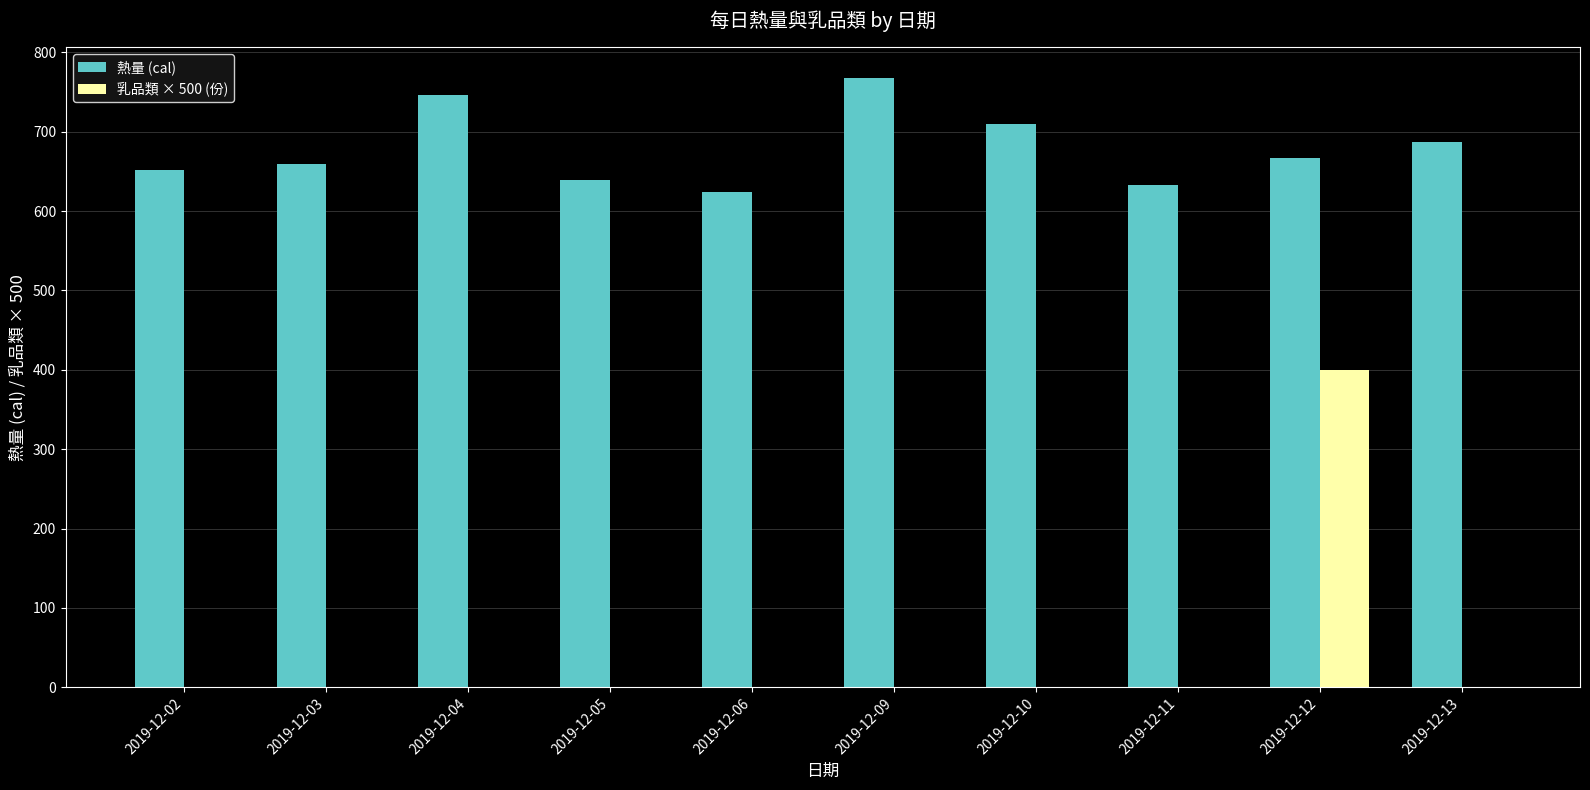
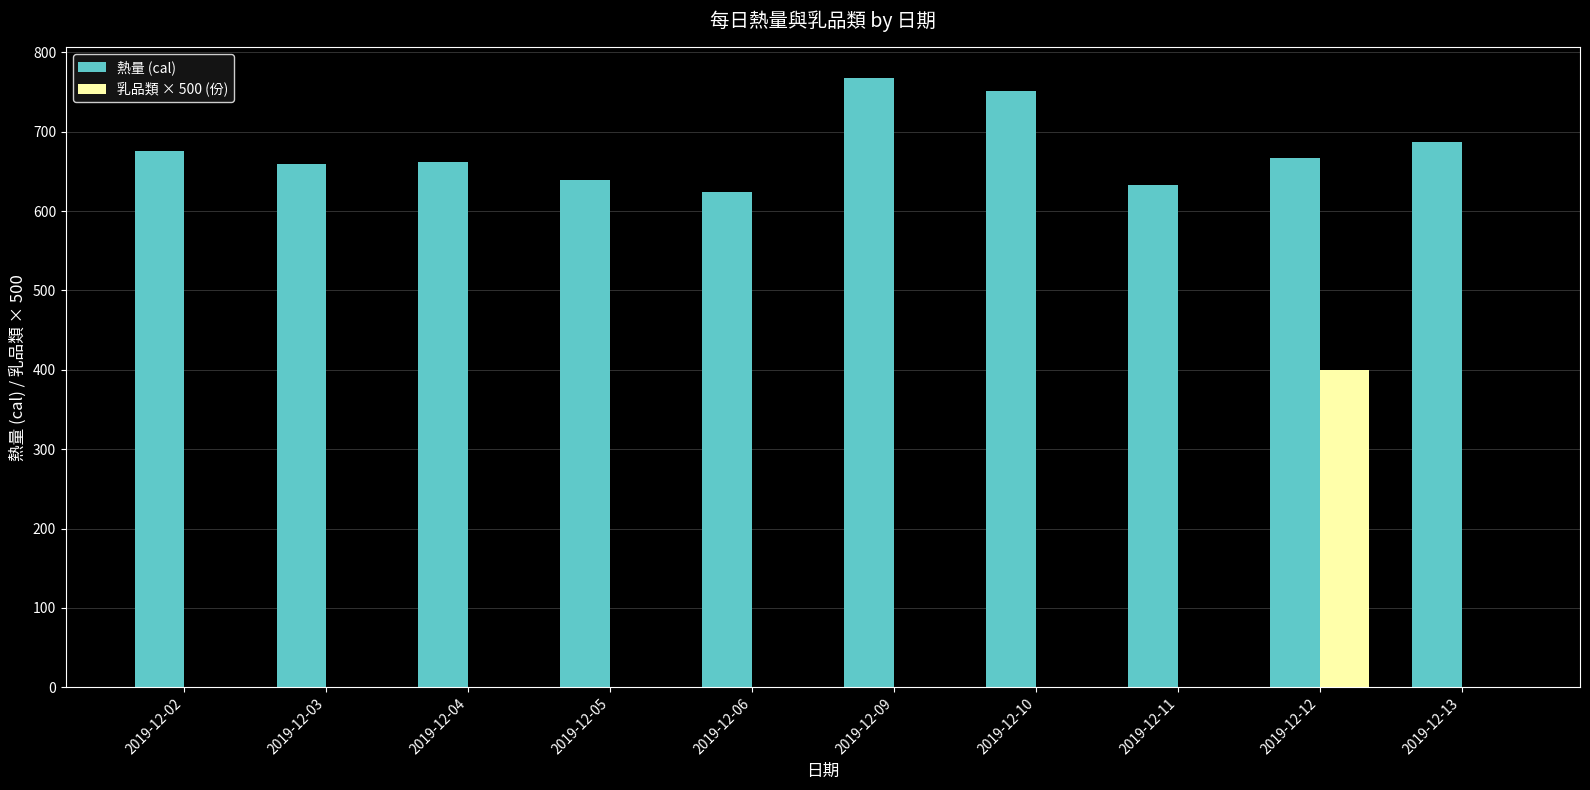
熱量 (cal), 2019-12-02: 650 -> 680
熱量 (cal), 2019-12-04: 750 -> 660
熱量 (cal), 2019-12-10: 710 -> 750
